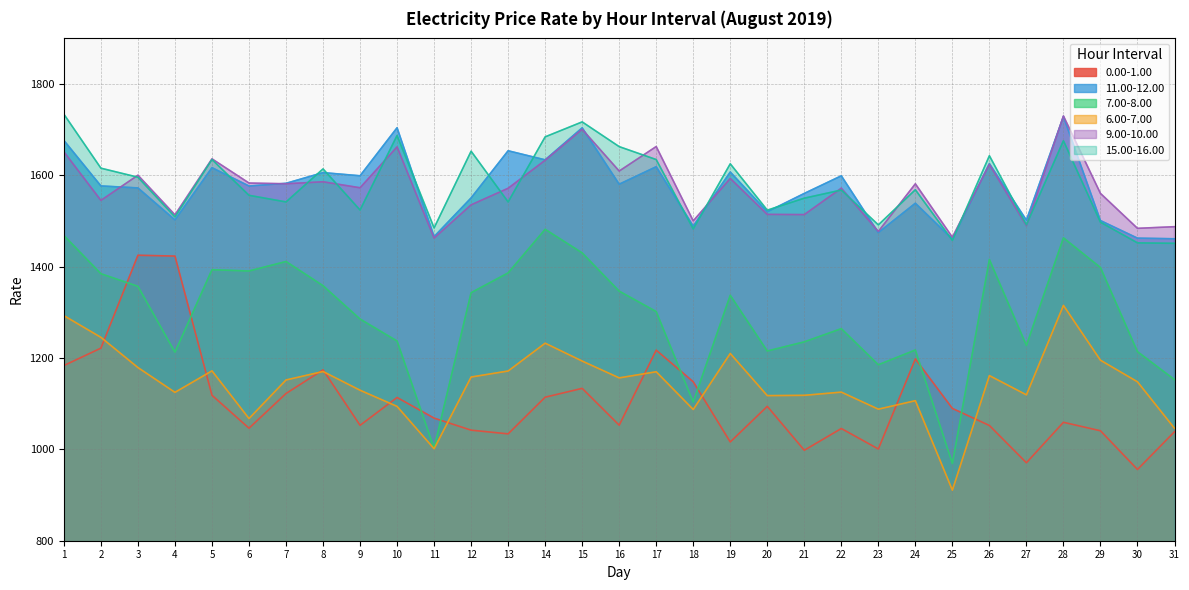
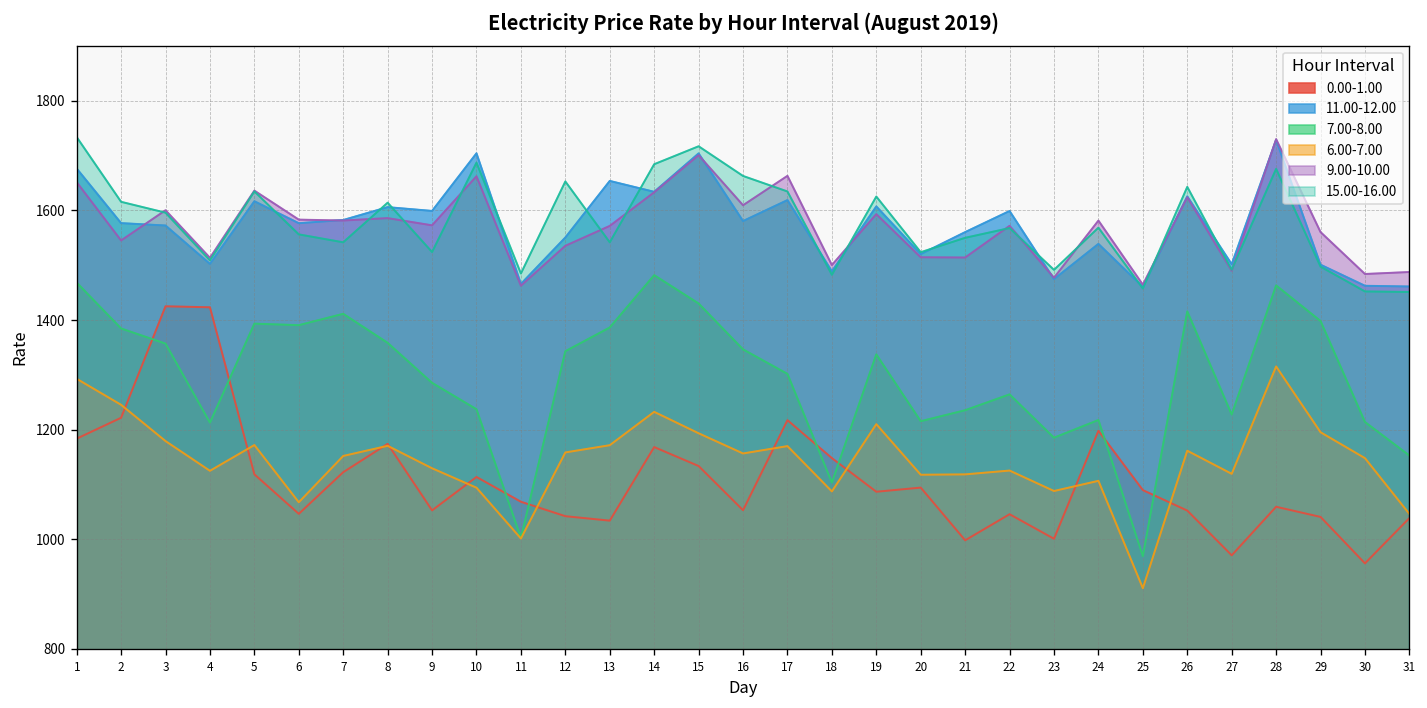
0.00-1.00, 14: 1110 -> 1170
0.00-1.00, 19: 1020 -> 1090
